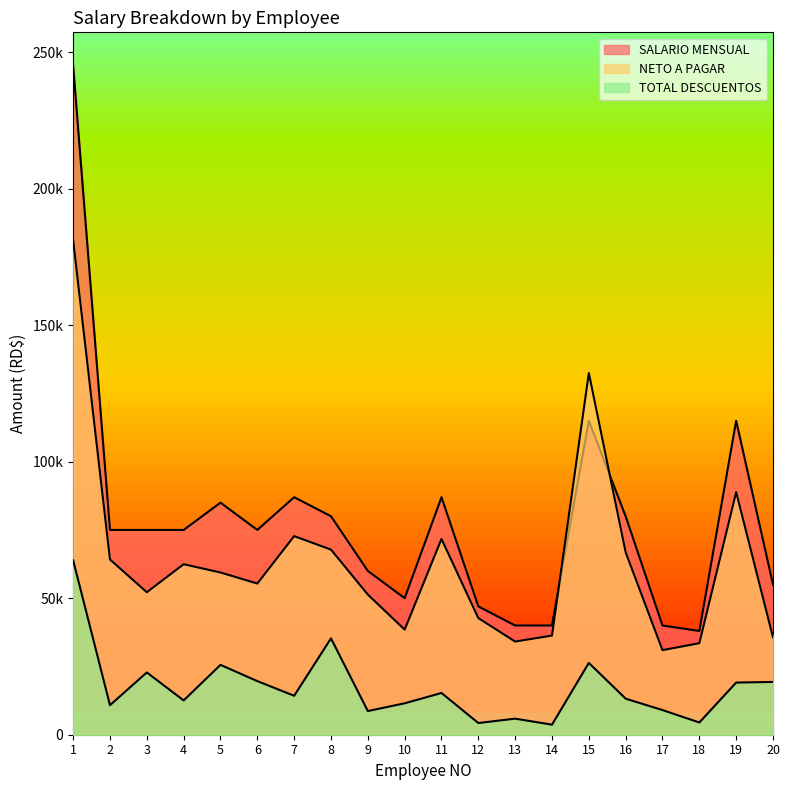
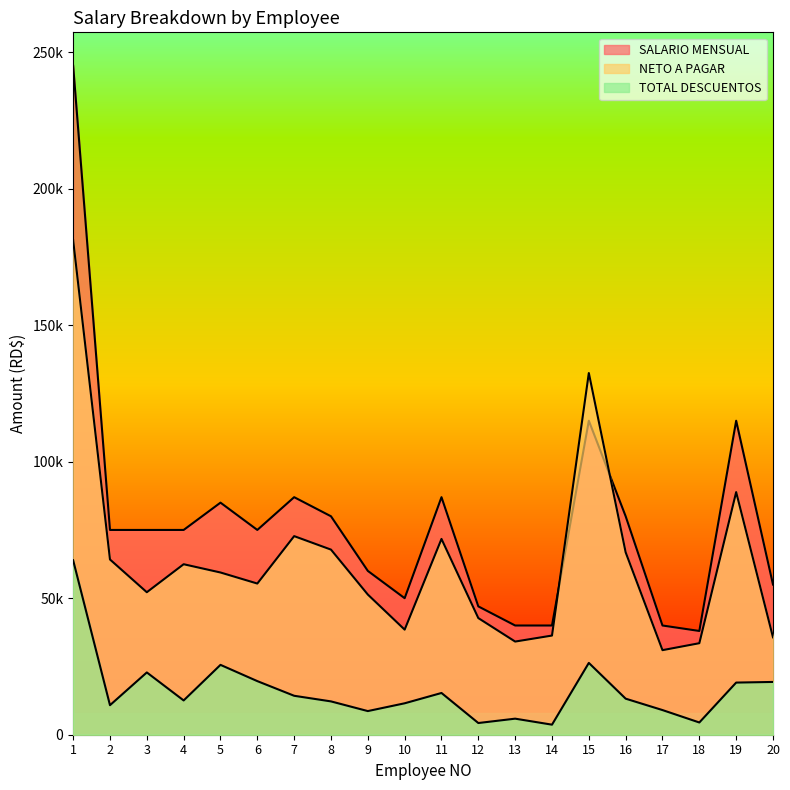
TOTAL DESCUENTOS, 8: 35000 -> 12000
